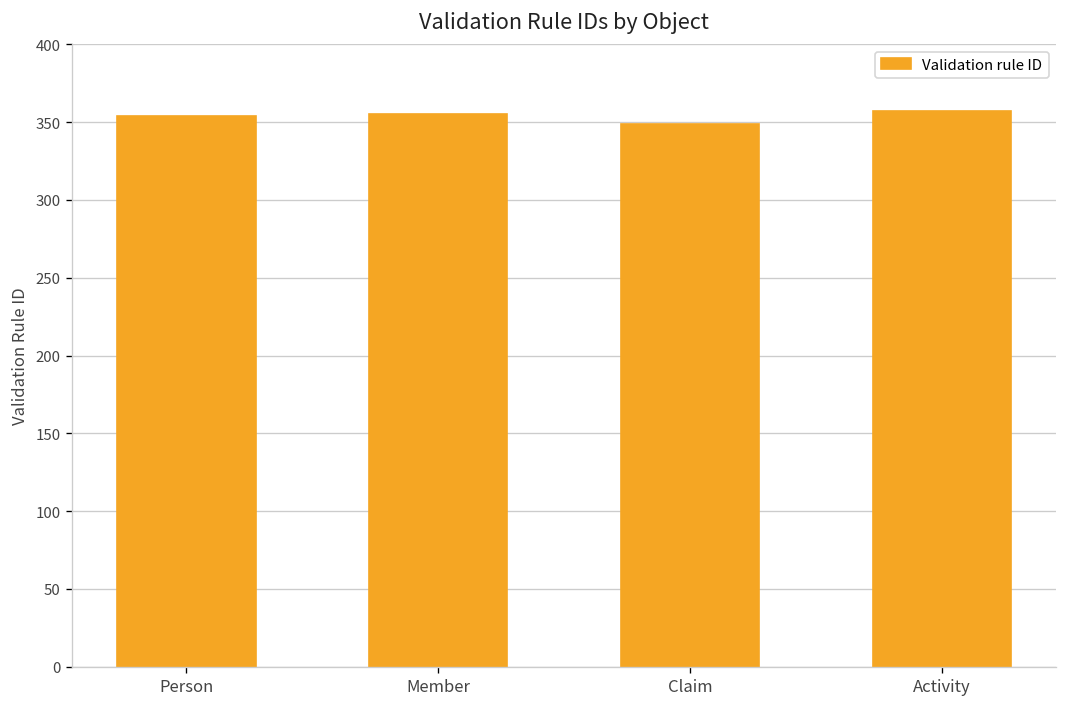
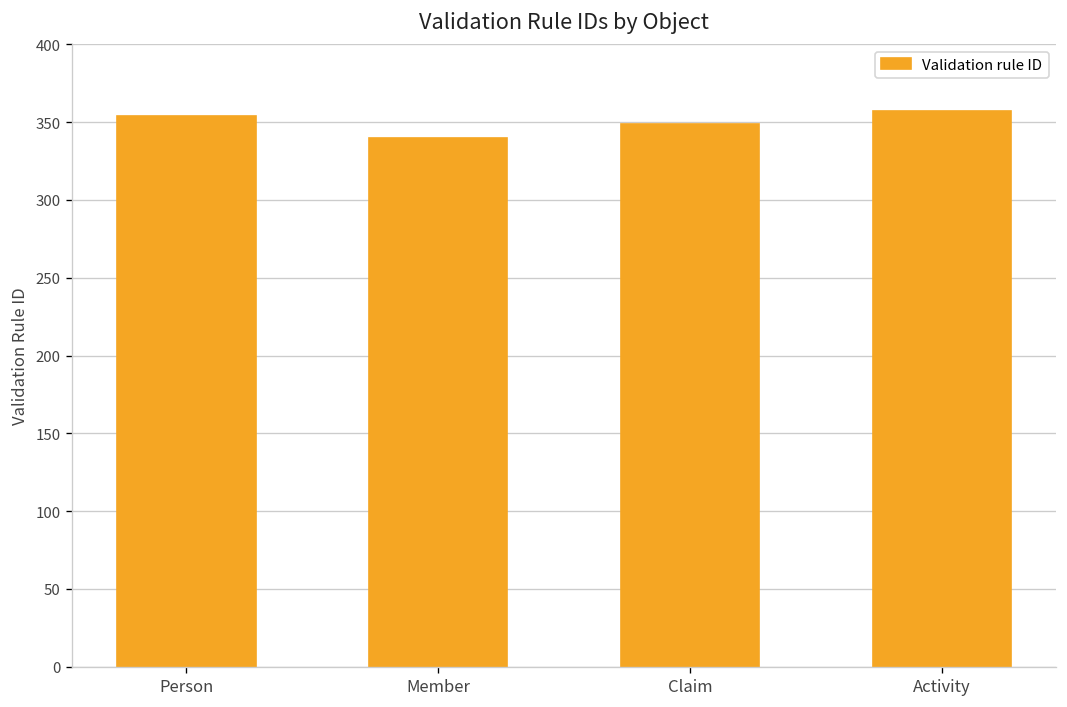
Member: 355 -> 340
